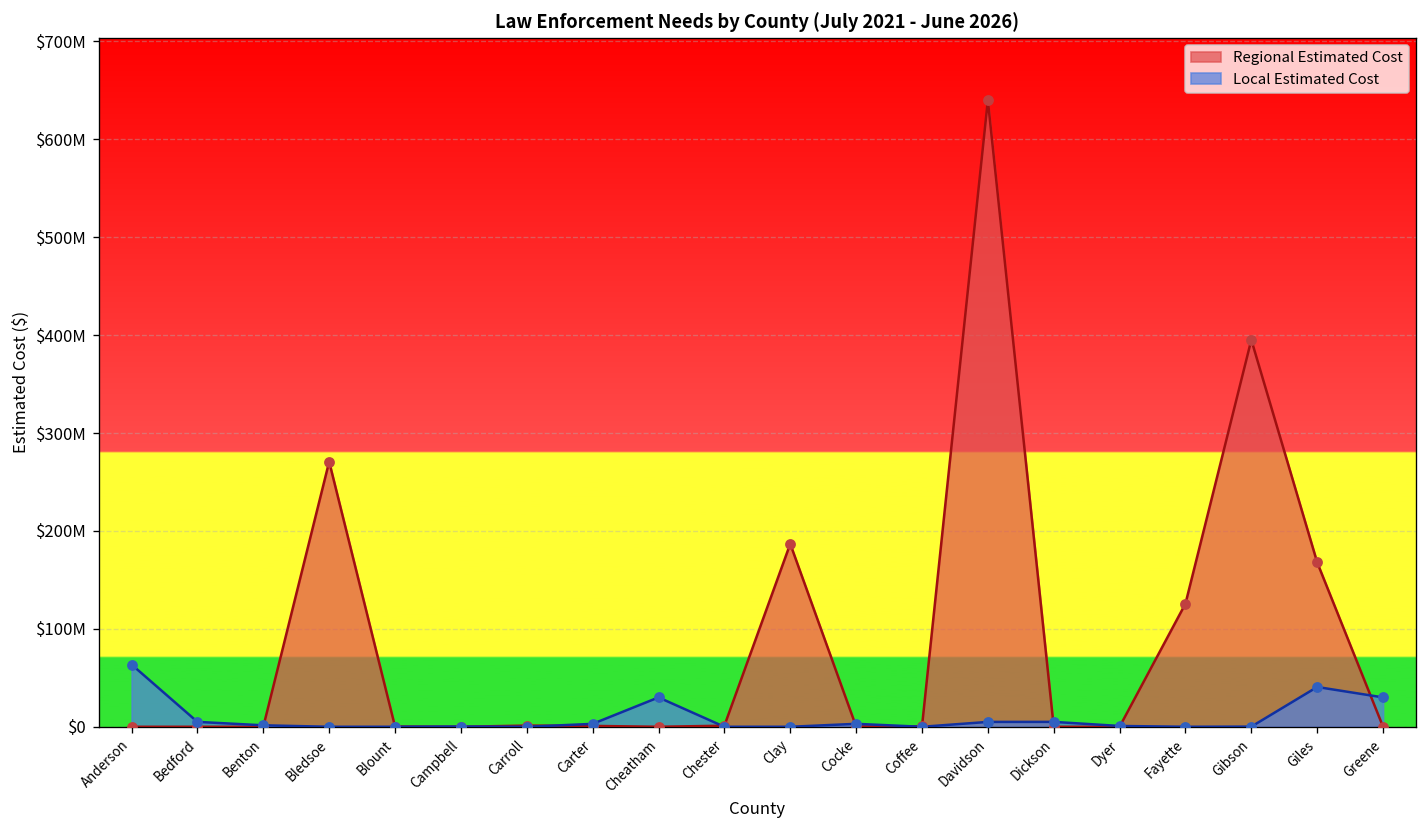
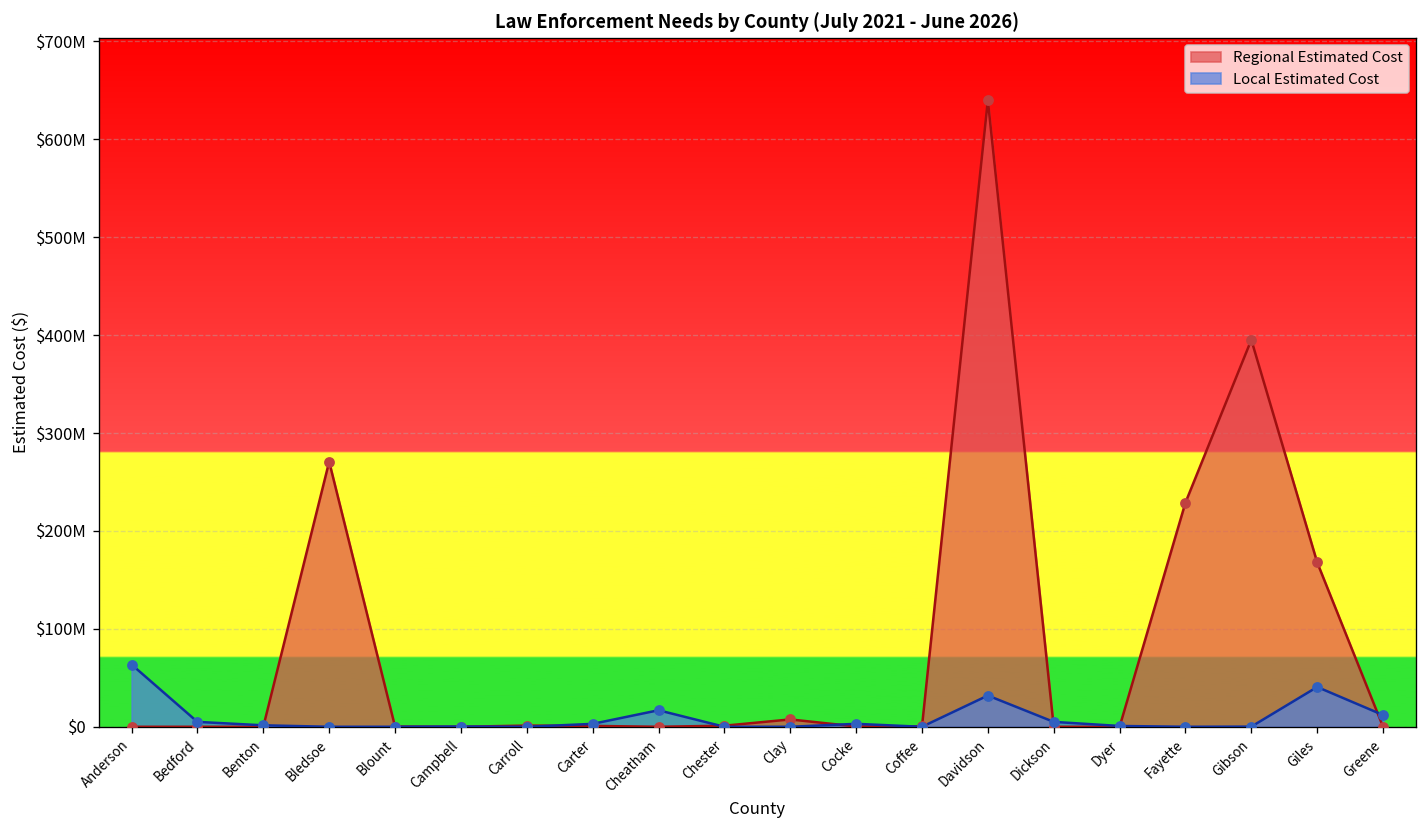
Local Estimated Cost, Cheatham: $30000000 -> $20000000
Regional Estimated Cost, Clay: $190000000 -> $10000000
Local Estimated Cost, Davidson: $0 -> $30000000
Regional Estimated Cost, Fayette: $130000000 -> $230000000
Local Estimated Cost, Greene: $30000000 -> $10000000
